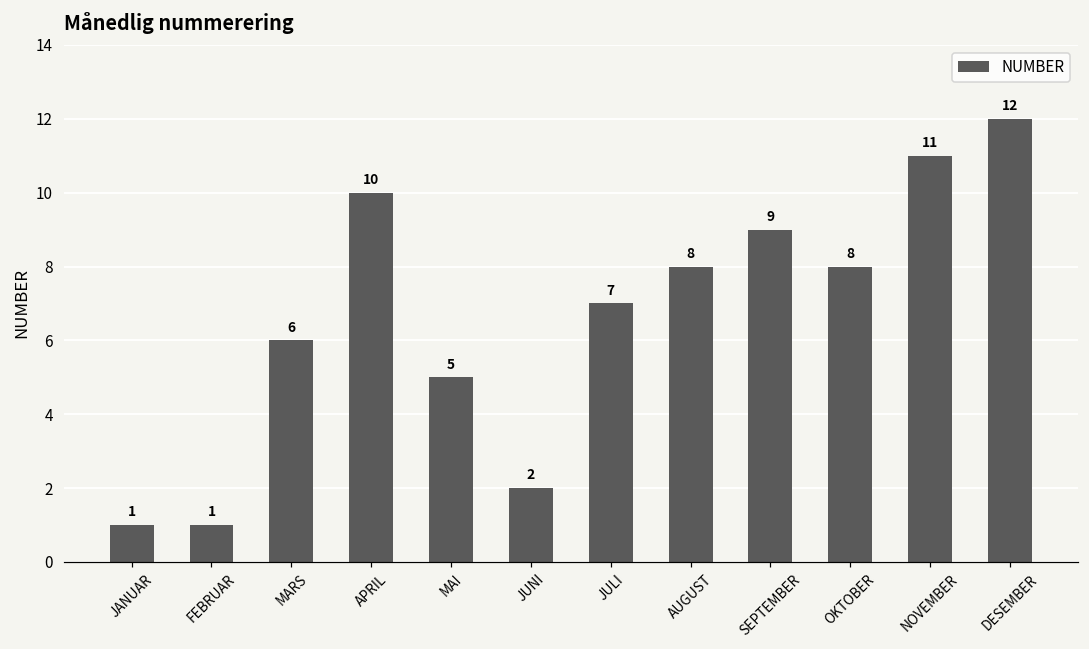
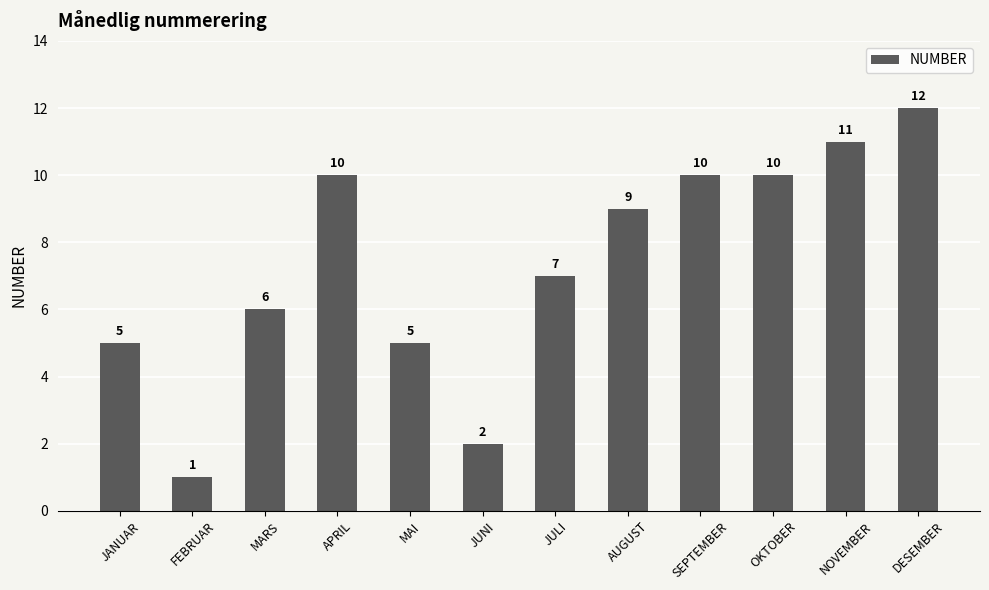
JANUAR: 1 -> 5
AUGUST: 8 -> 9
SEPTEMBER: 9 -> 10
OKTOBER: 8 -> 10
